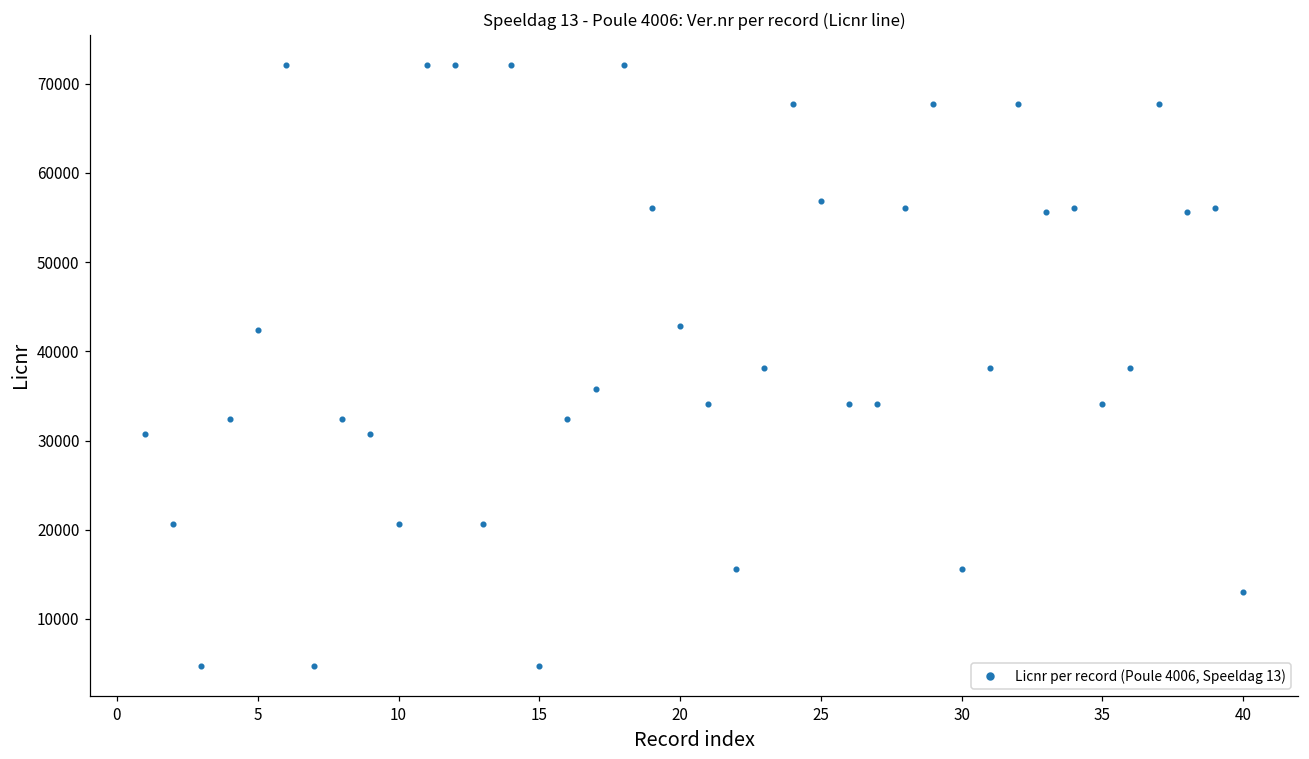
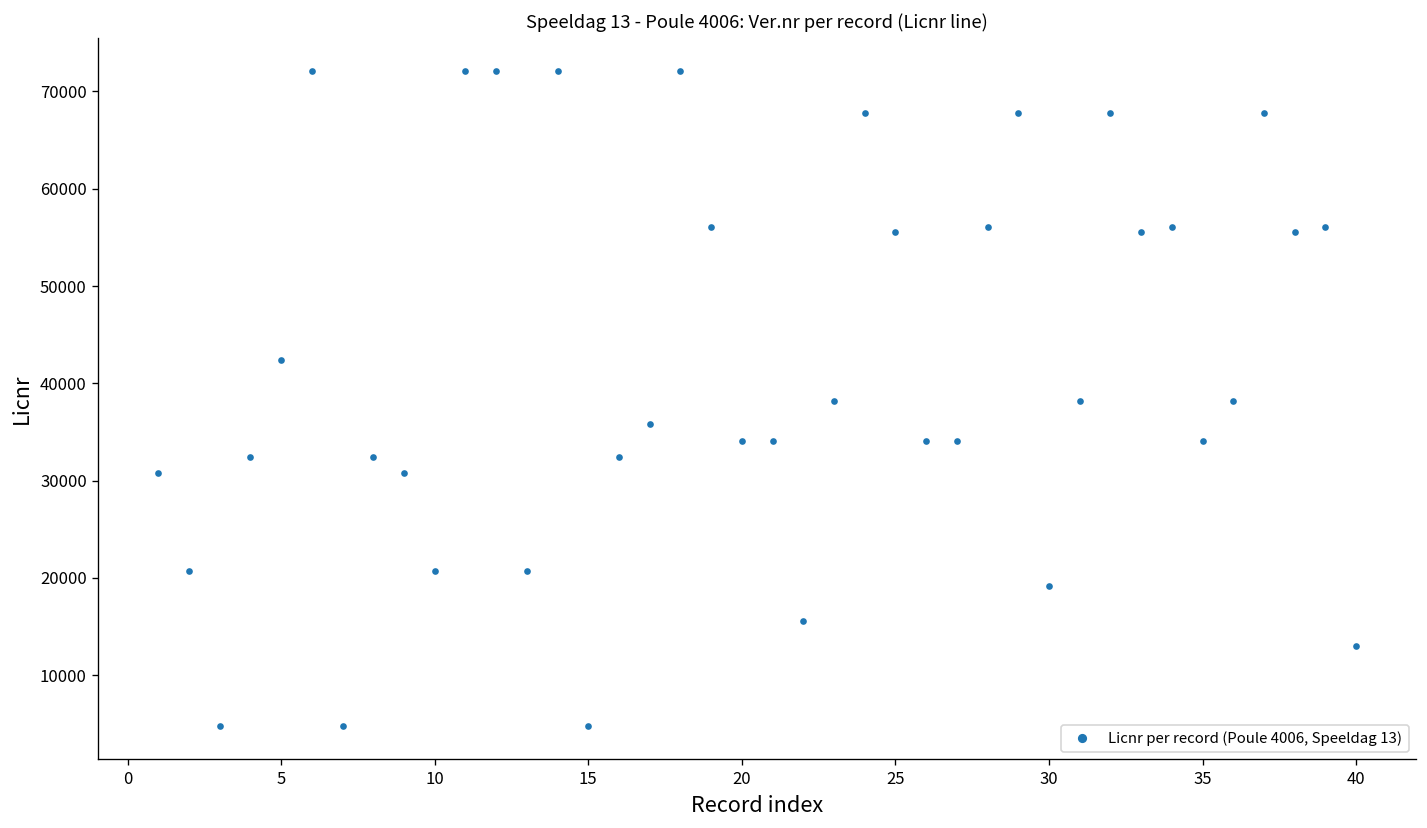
20: 43000 -> 34000
25: 57000 -> 56000
30: 16000 -> 19000
